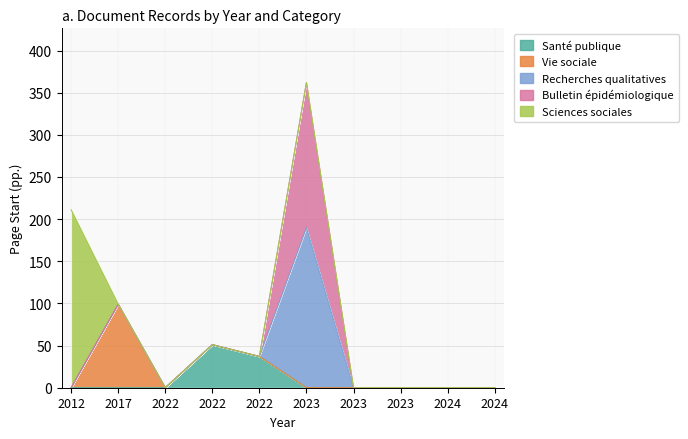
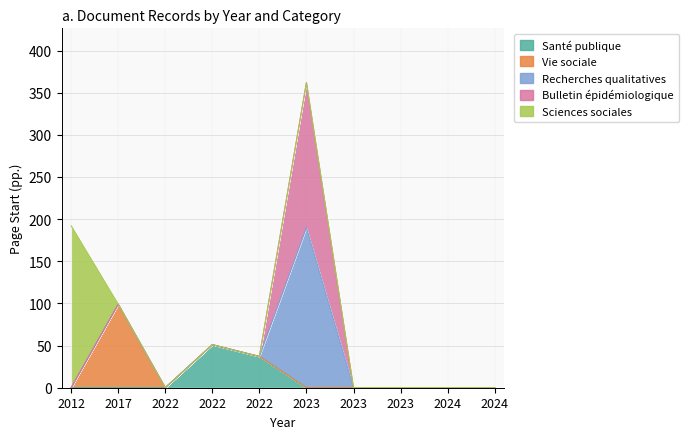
Sciences sociales, 2012: 210 -> 190
